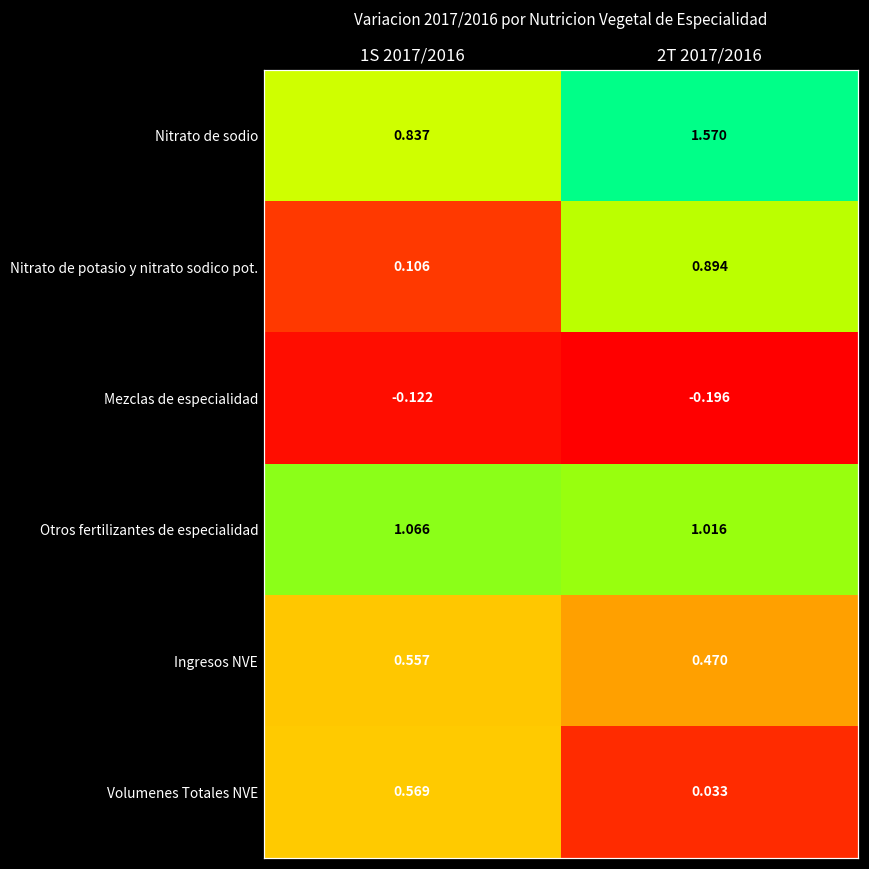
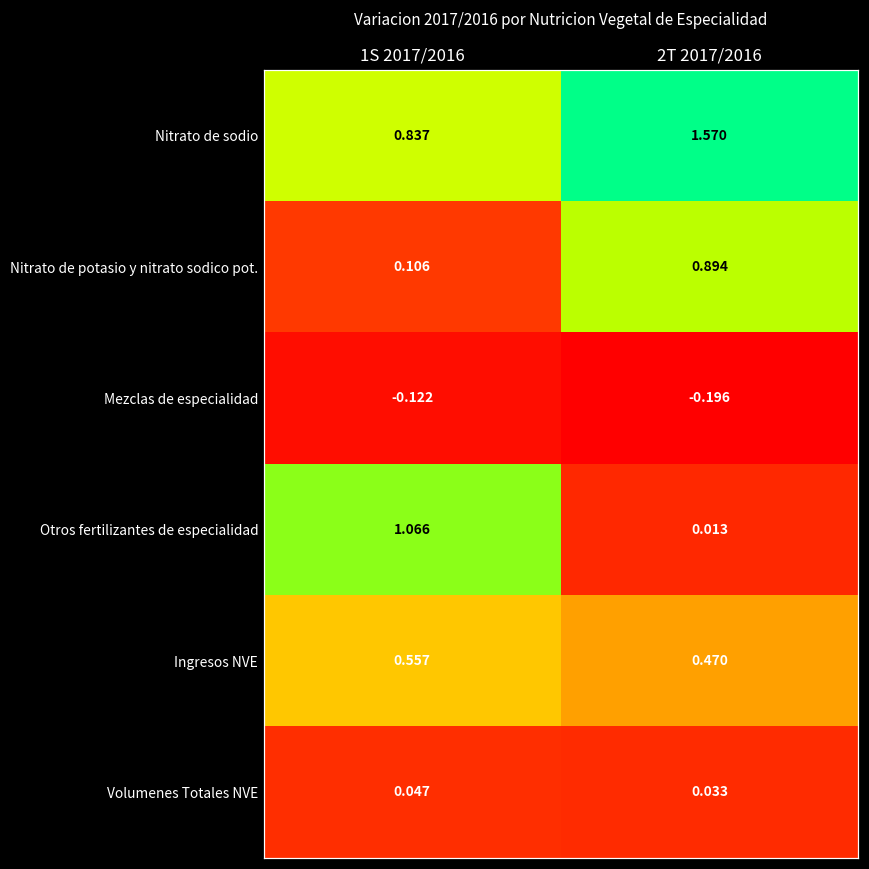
Otros fertilizantes de especialidad, 2T 2017/2016: 1.016 -> 0.013
Volumenes Totales NVE, 1S 2017/2016: 0.569 -> 0.047
